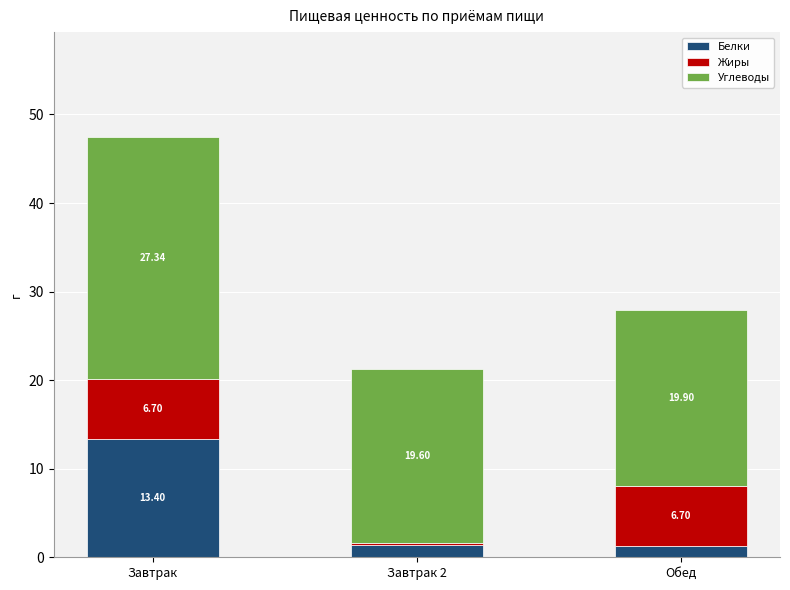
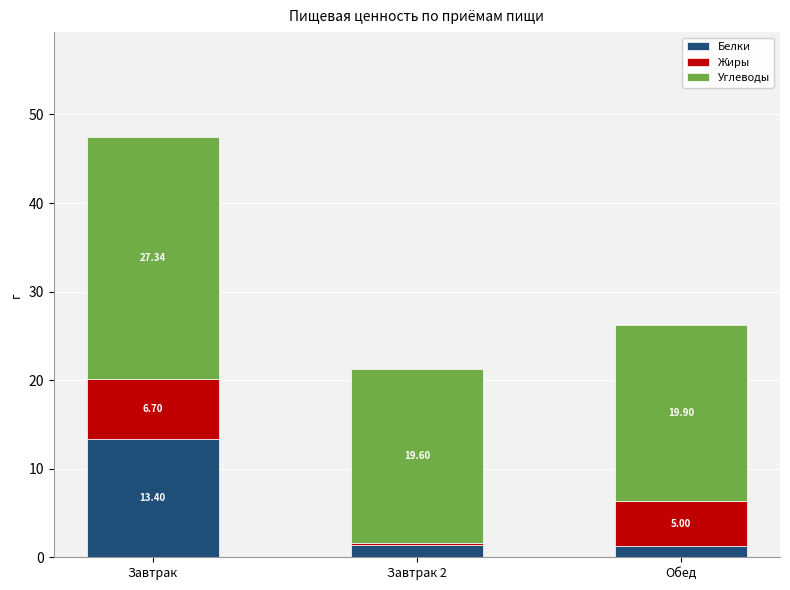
Жиры, Обед: 6.70 -> 5.00
